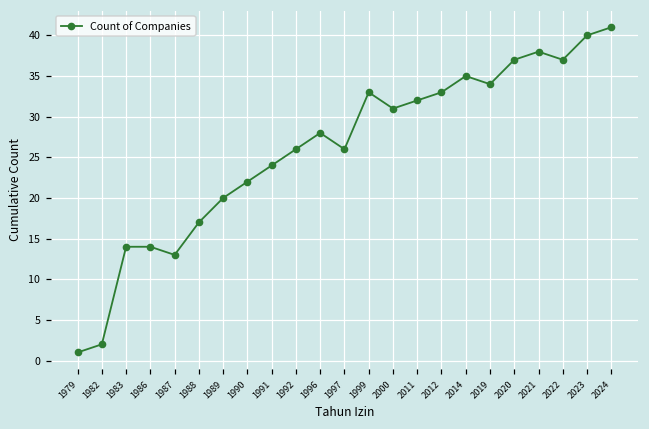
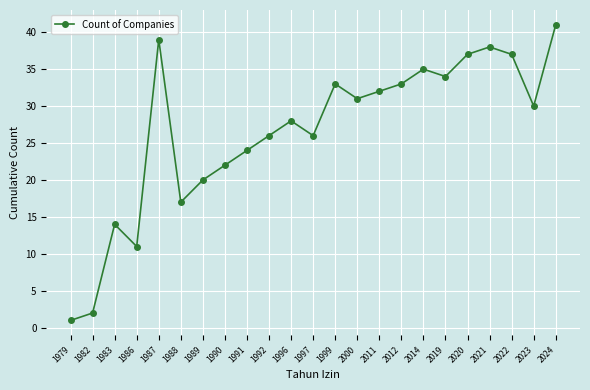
1986: 14 -> 11
1987: 13 -> 39
2023: 40 -> 30
